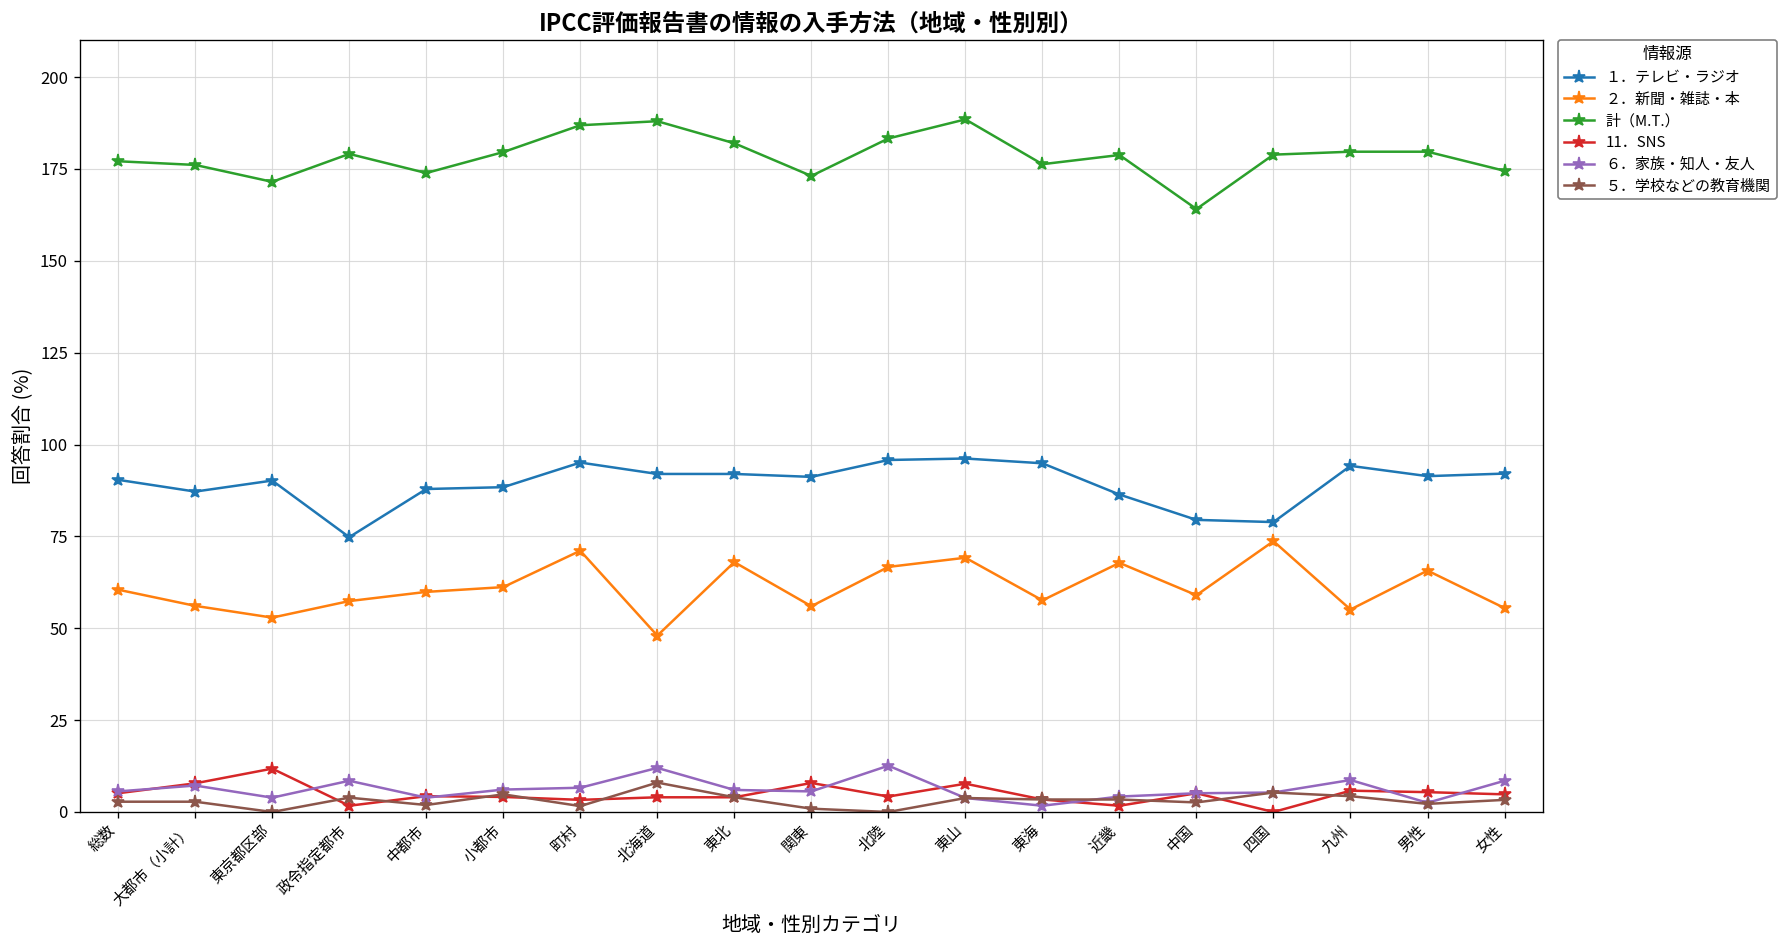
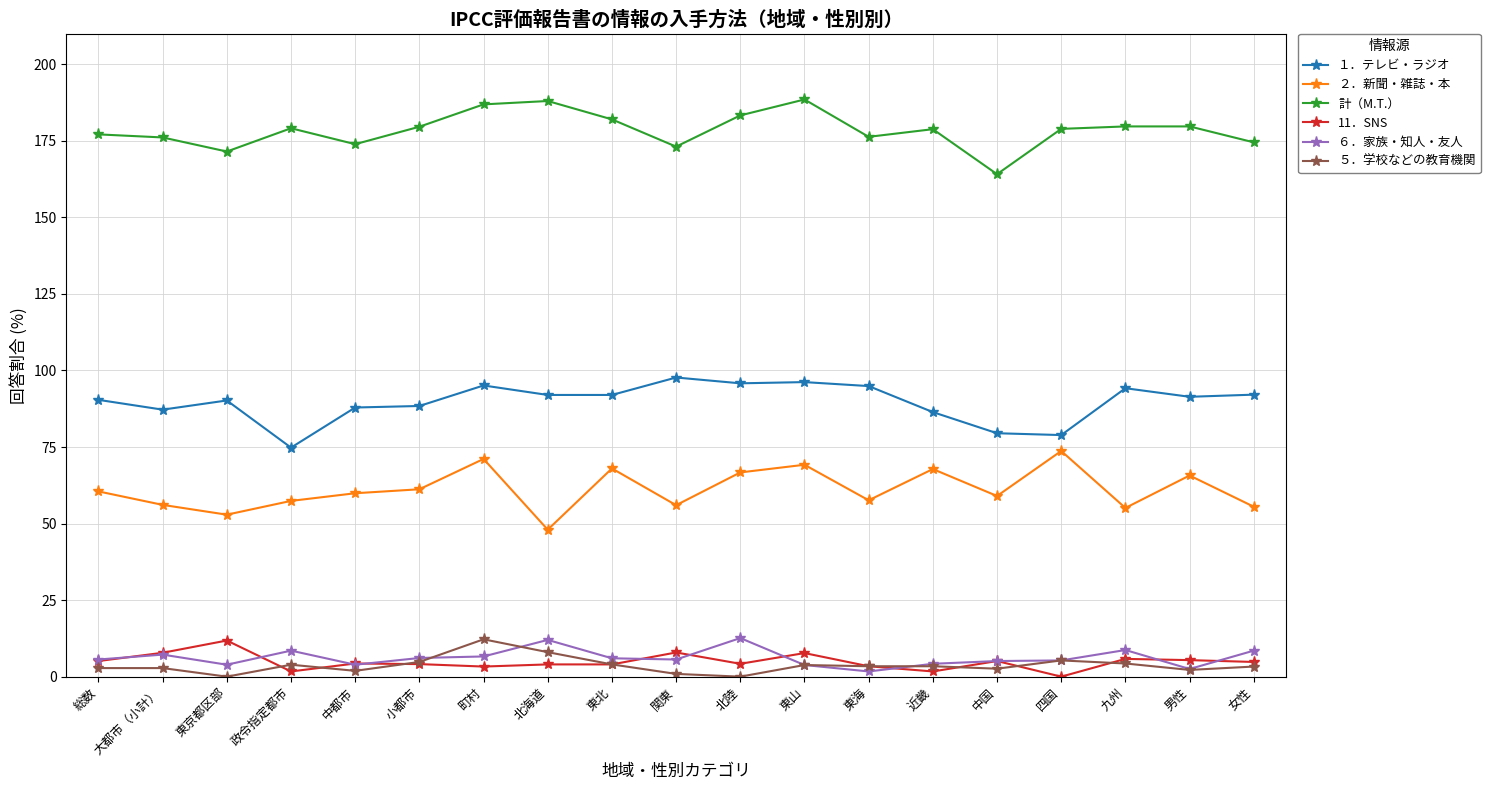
５．学校などの教育機関, 町村: 2 -> 12
１．テレビ・ラジオ, 関東: 91 -> 98
